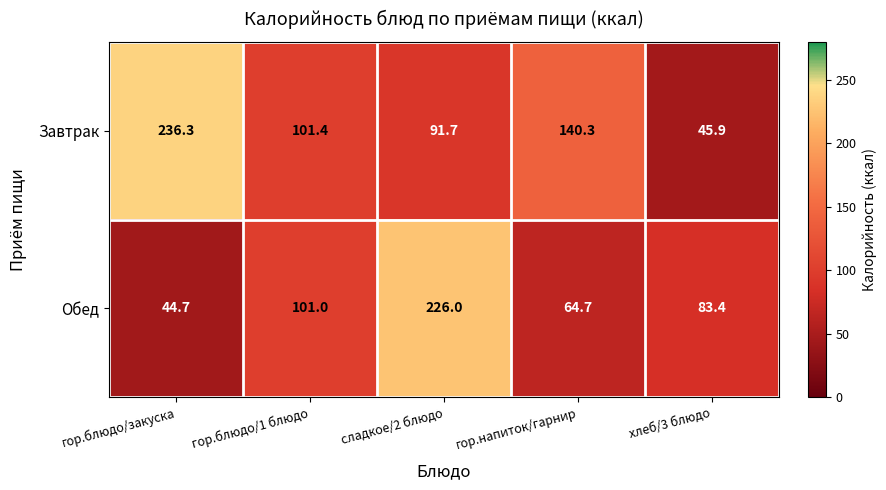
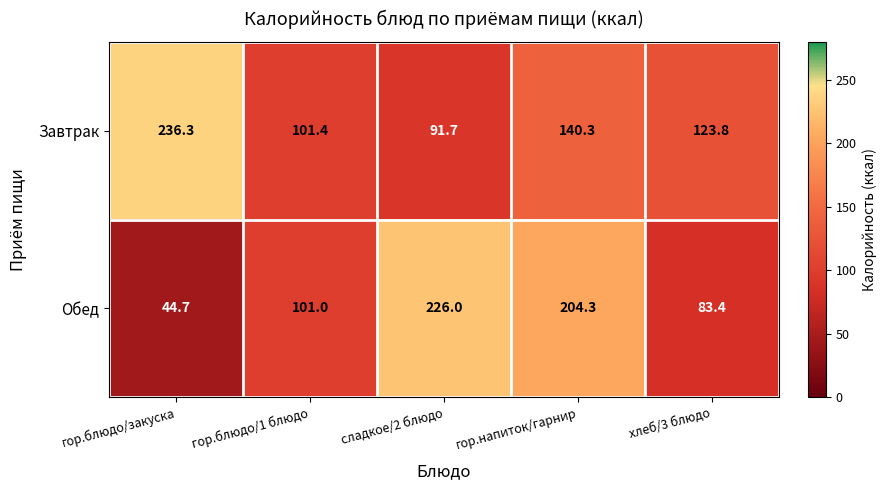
Завтрак, хлеб/3 блюдо: 45.9 -> 123.8
Обед, гор.напиток/гарнир: 64.7 -> 204.3
